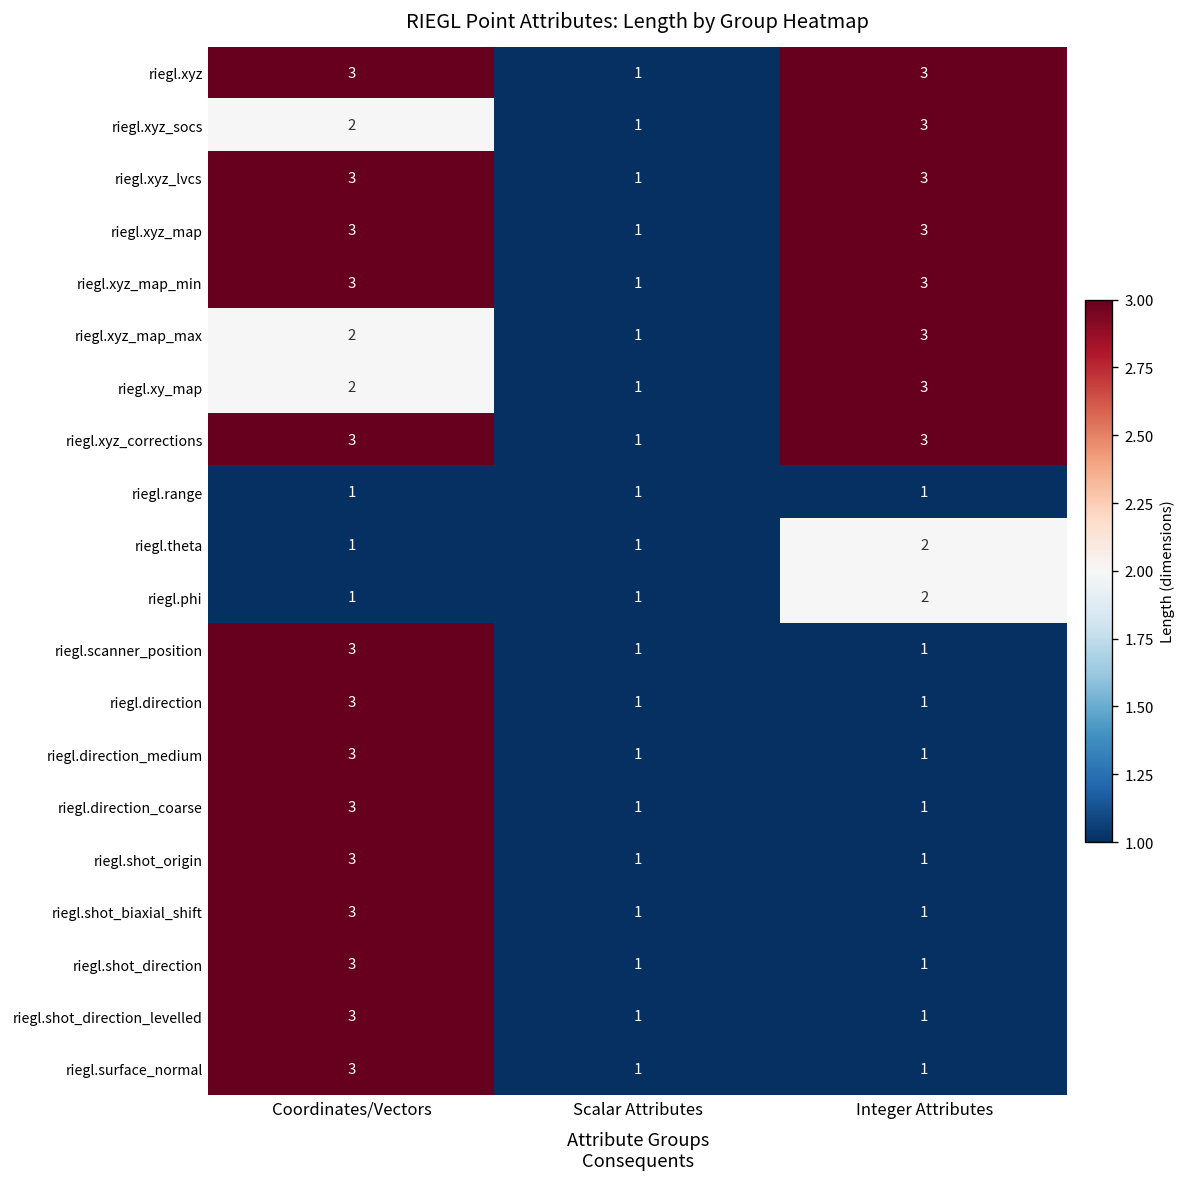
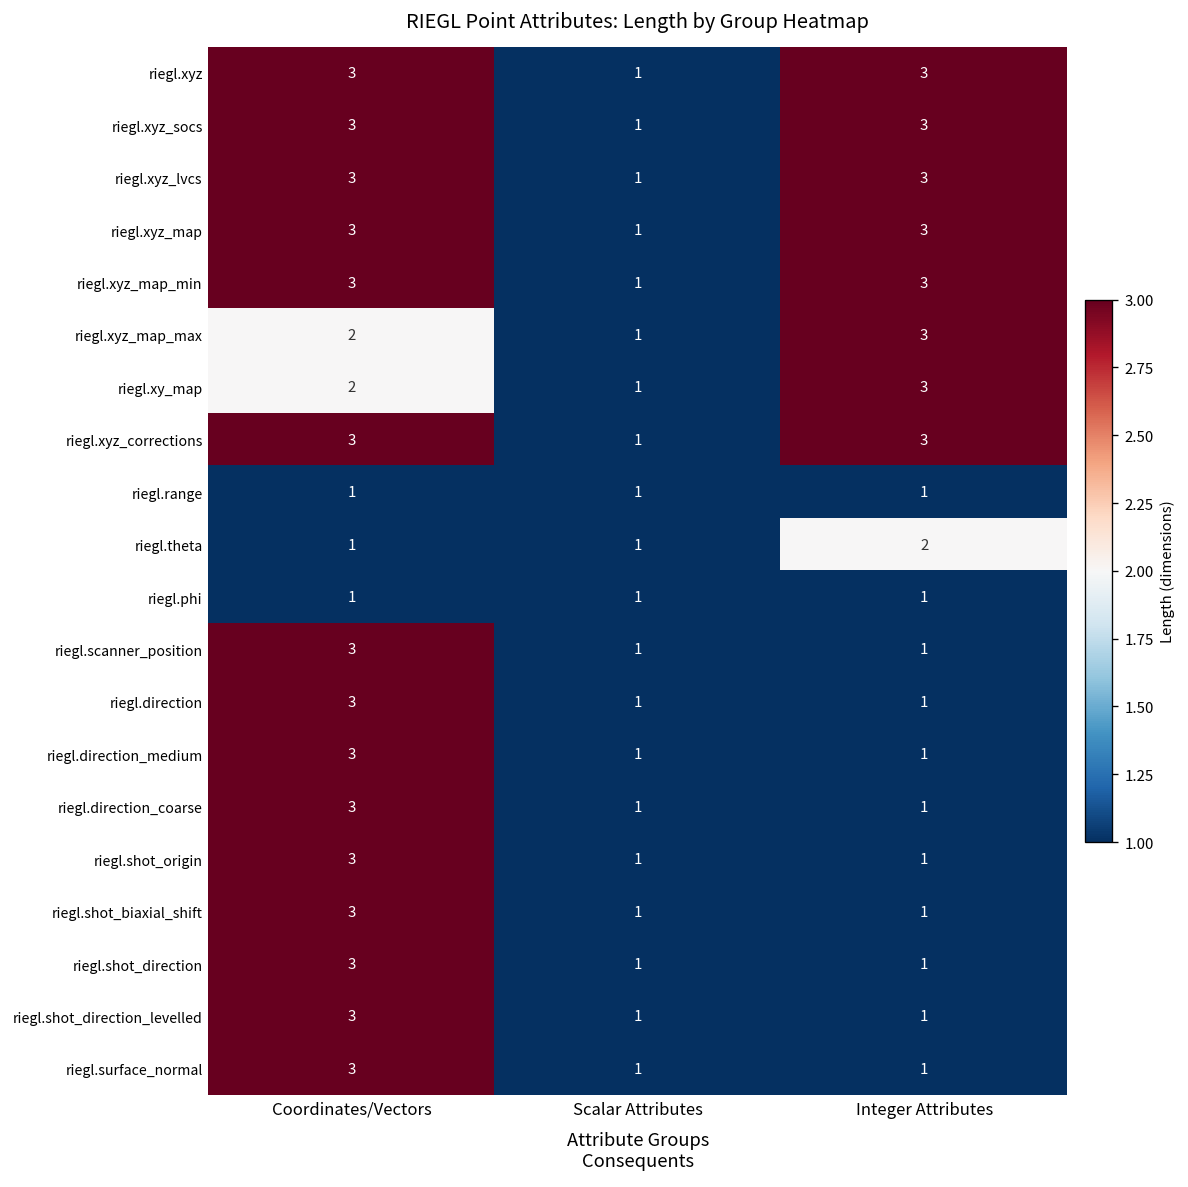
riegl.xyz_socs, Coordinates/Vectors: 2 -> 3
riegl.phi, Integer Attributes: 2 -> 1
